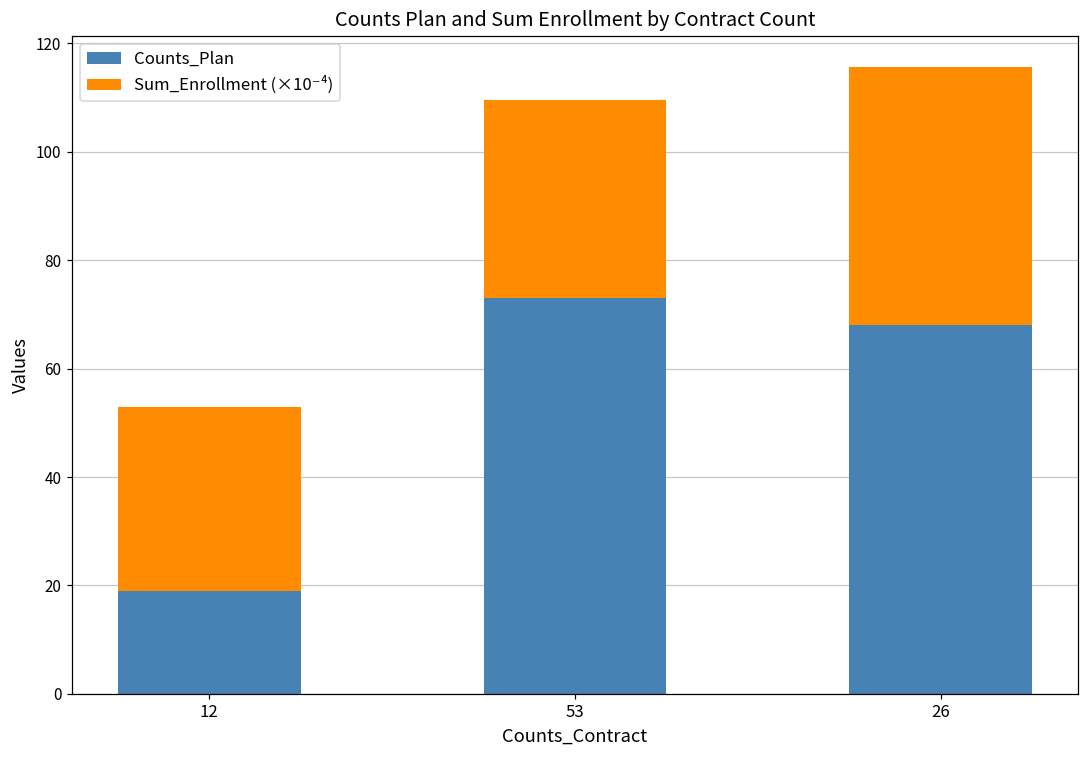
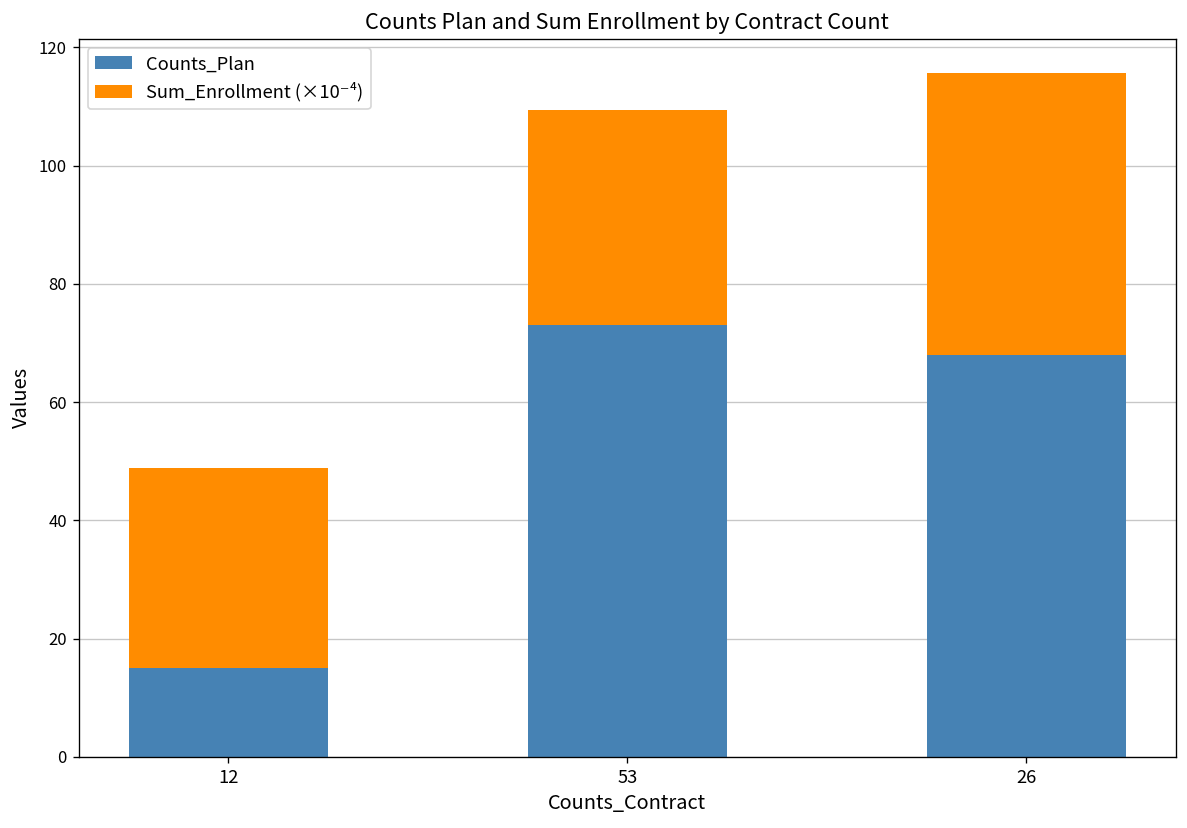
Counts_Plan, 12: 19 -> 15
